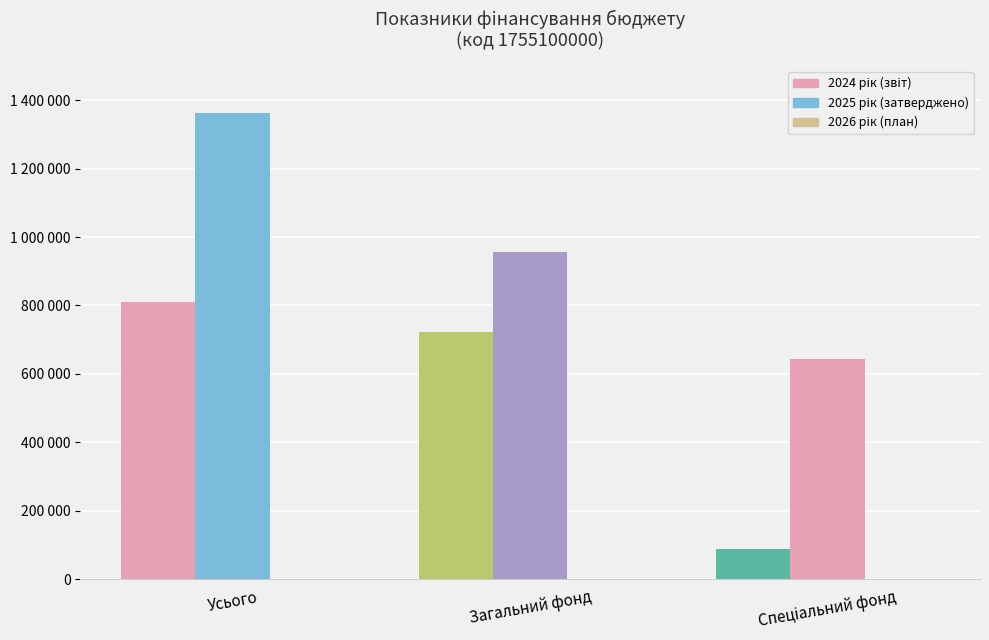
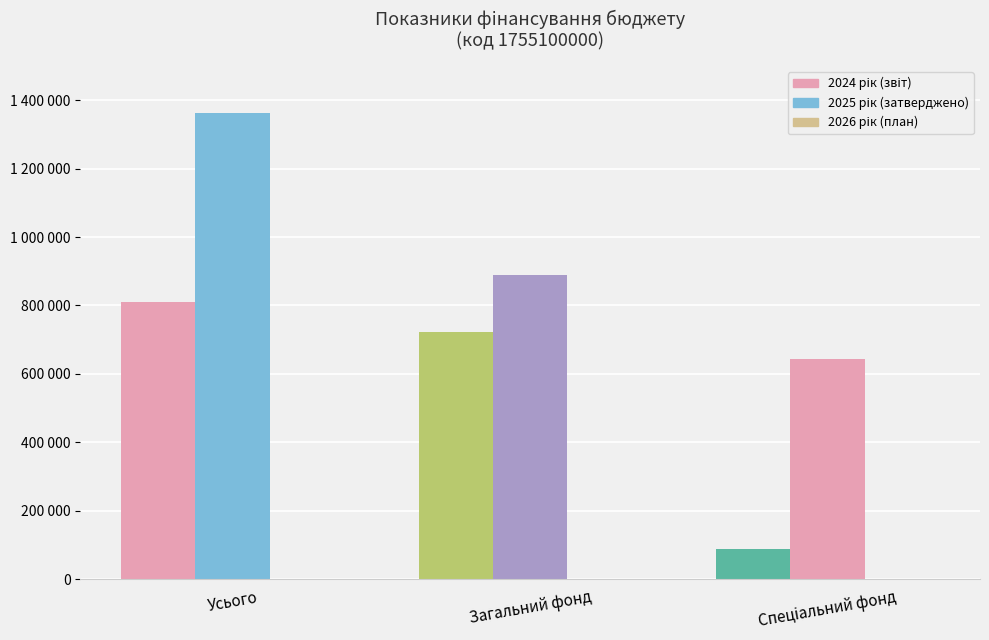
Загальний фонд: 960000 -> 890000
